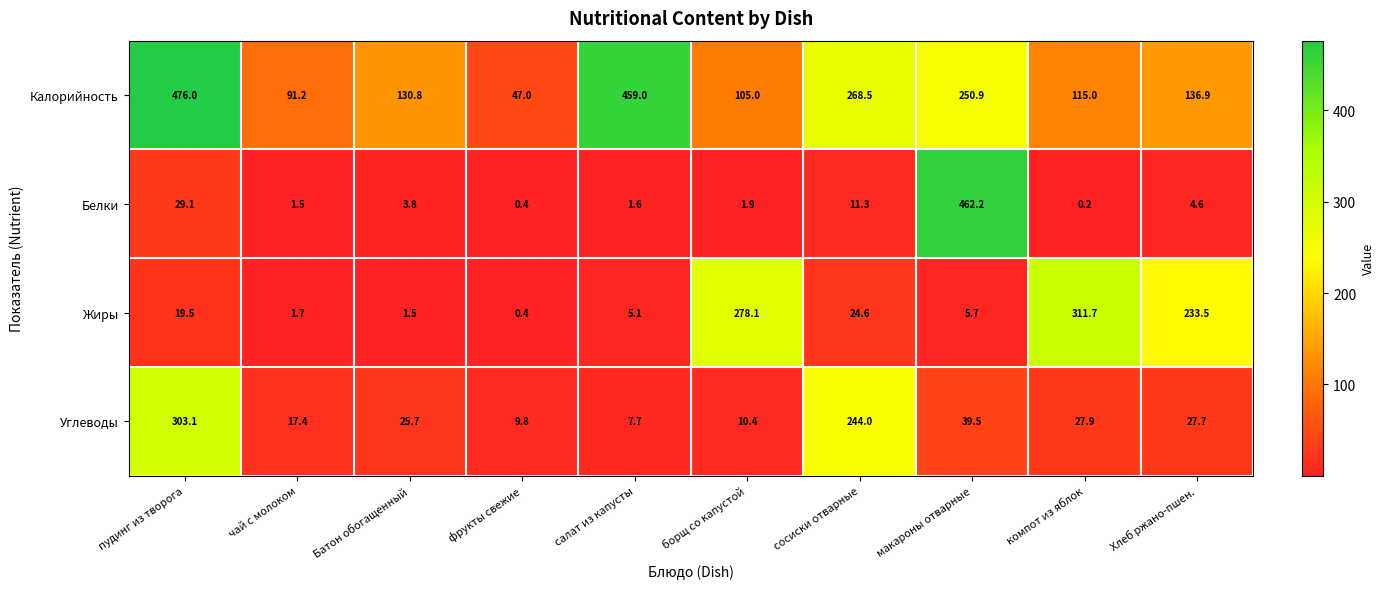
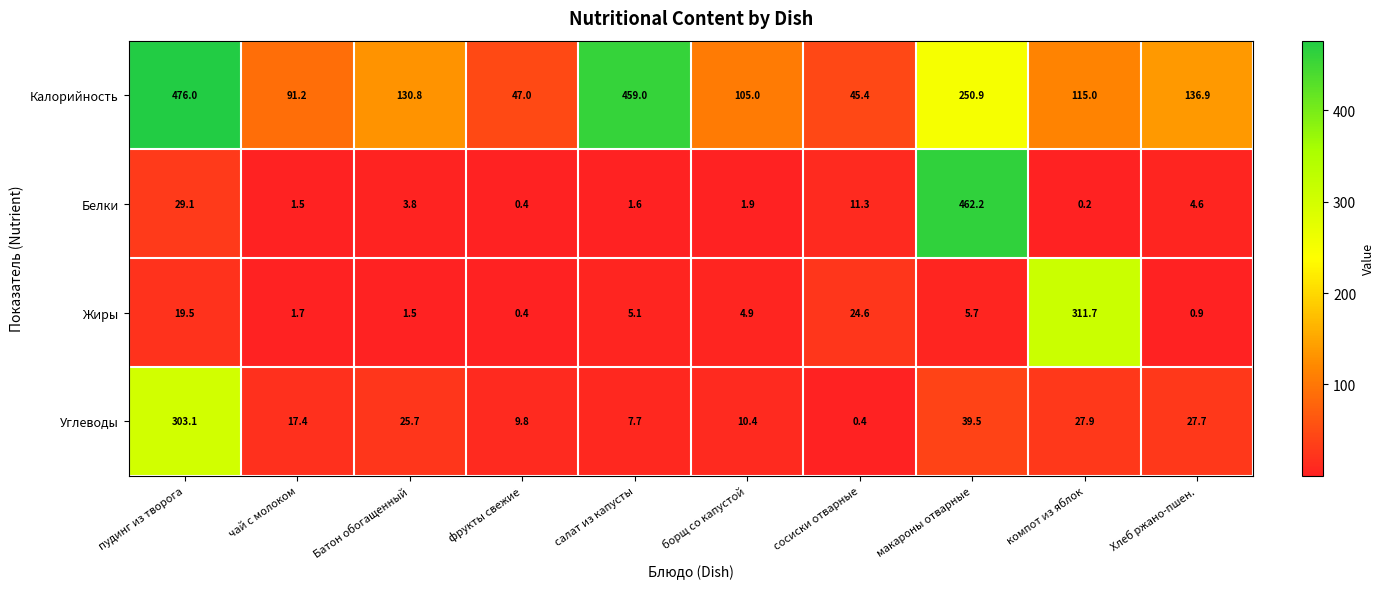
Калорийность, сосиски отварные: 268.5 -> 45.4
Жиры, борщ со капустой: 278.1 -> 4.9
Жиры, Хлеб ржано-пшен.: 233.5 -> 0.9
Углеводы, сосиски отварные: 244.0 -> 0.4
